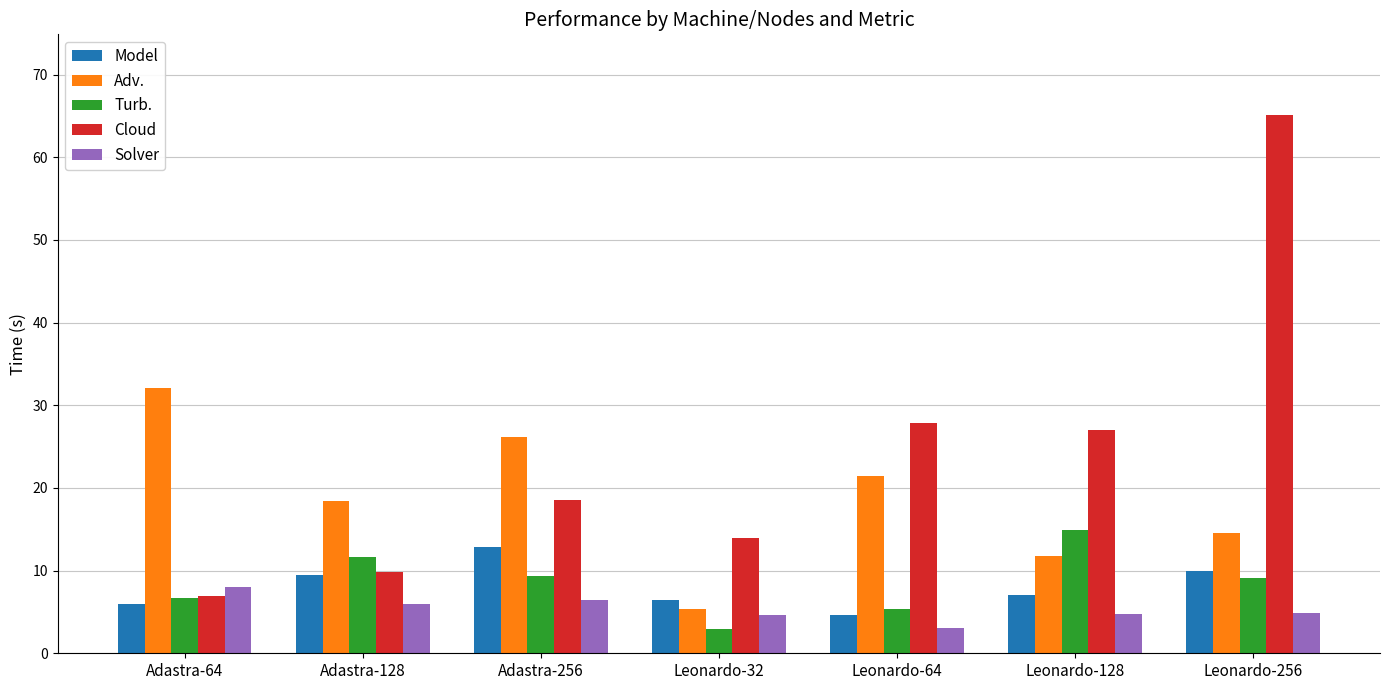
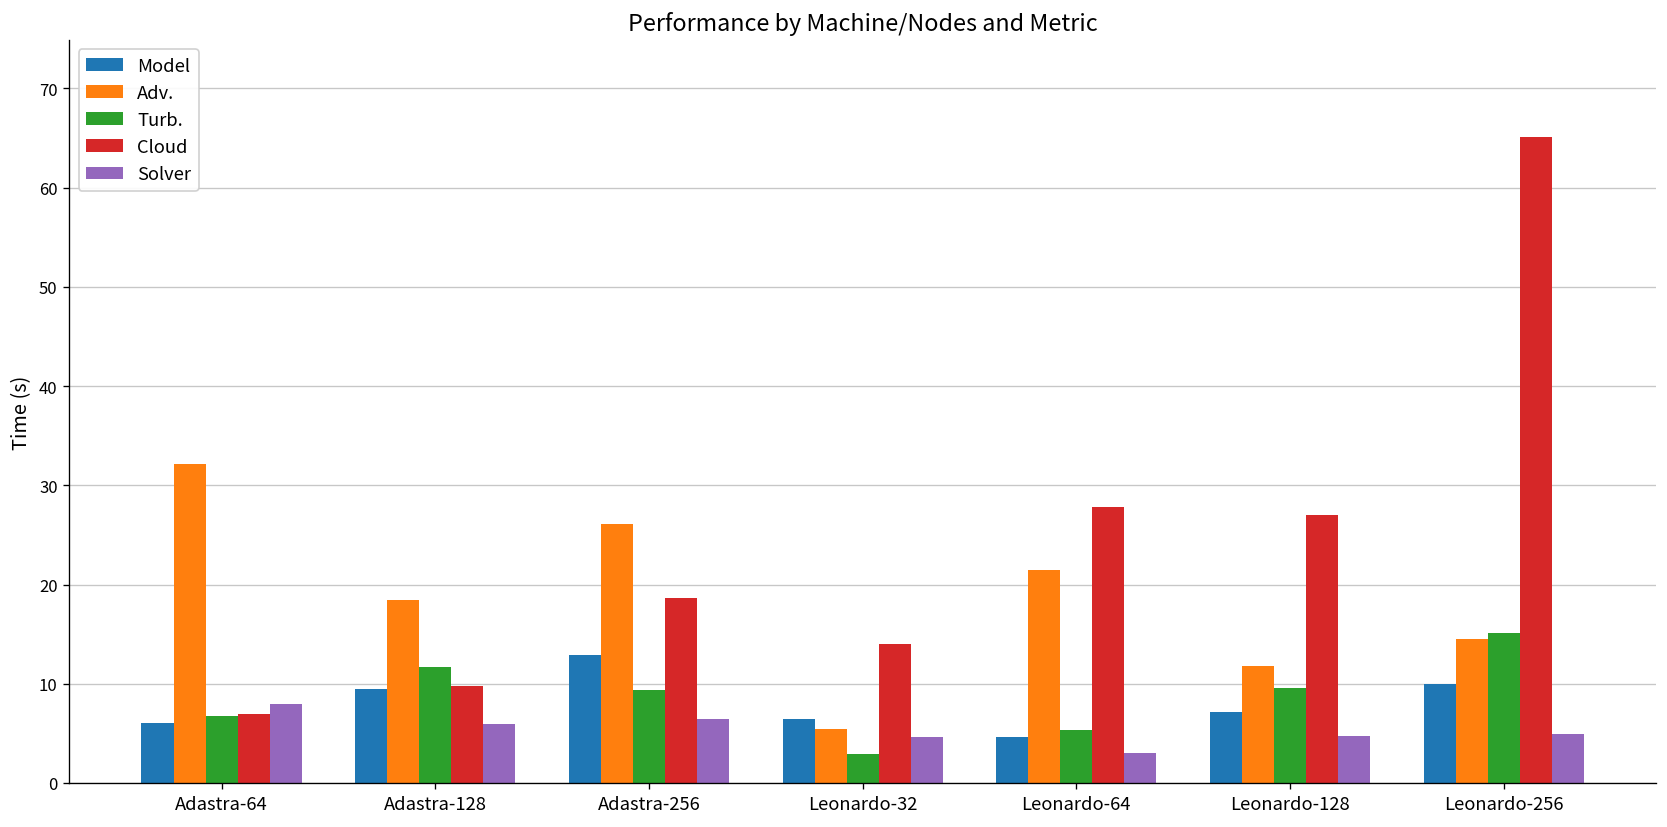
Turb., Leonardo-128: 15 -> 10
Turb., Leonardo-256: 9 -> 15
